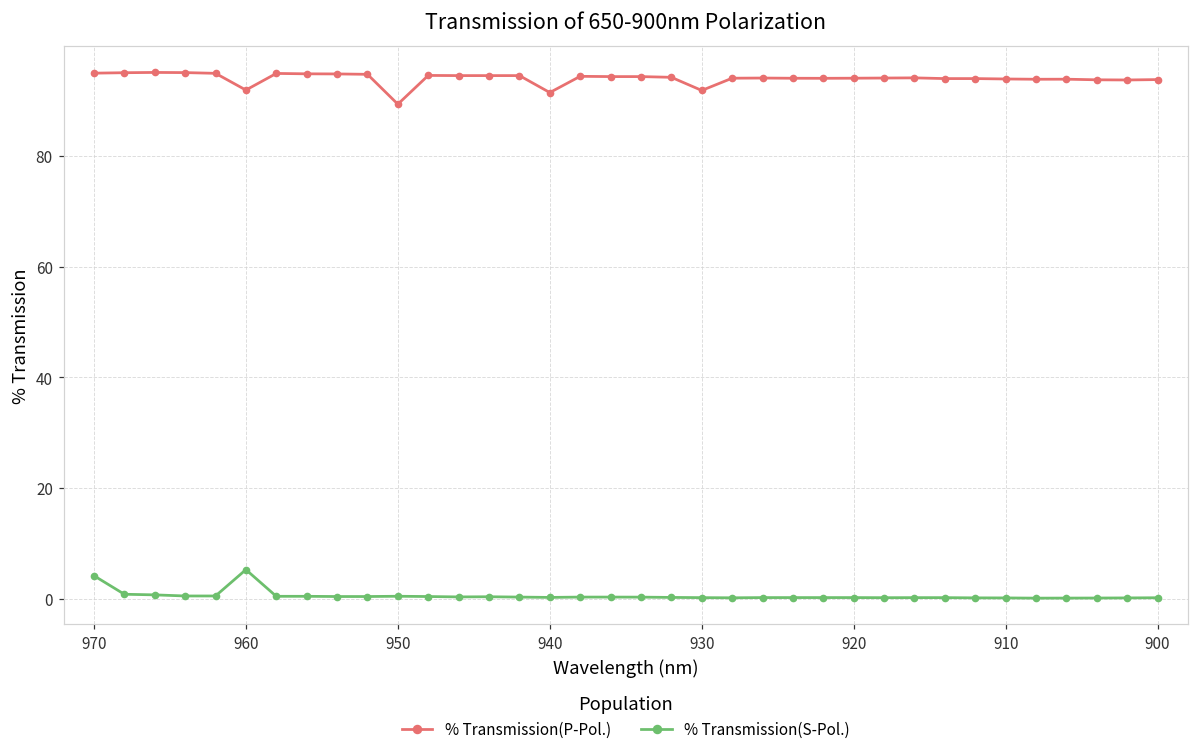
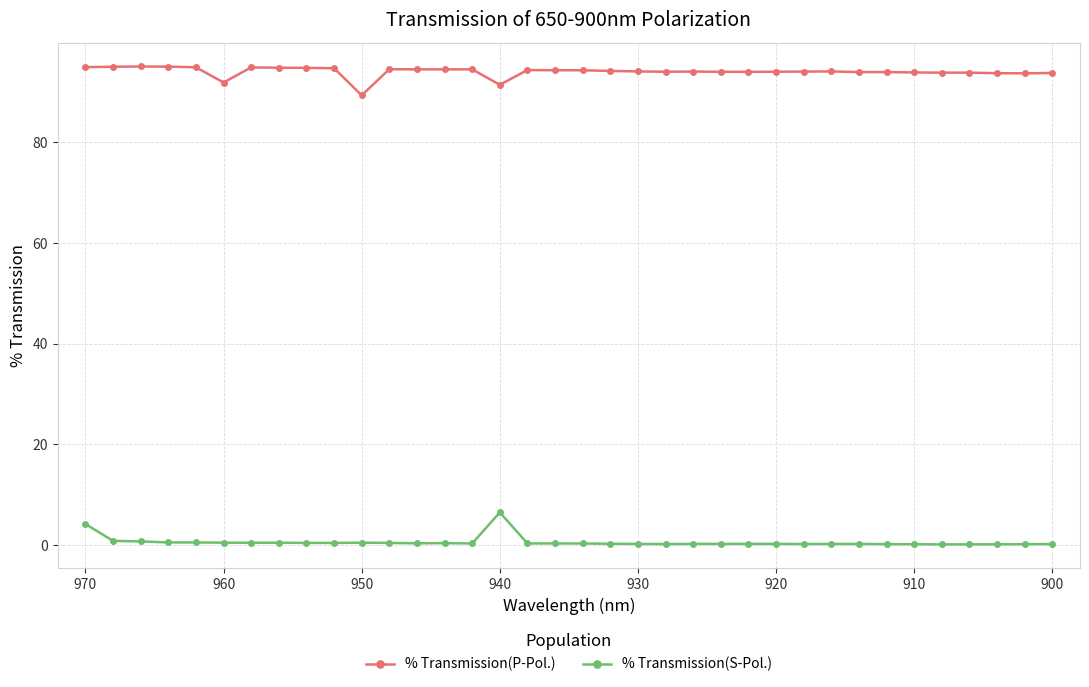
% Transmission(S-Pol.), 960: 5 -> 1
% Transmission(S-Pol.), 940: 0 -> 7
% Transmission(P-Pol.), 930: 92 -> 94
